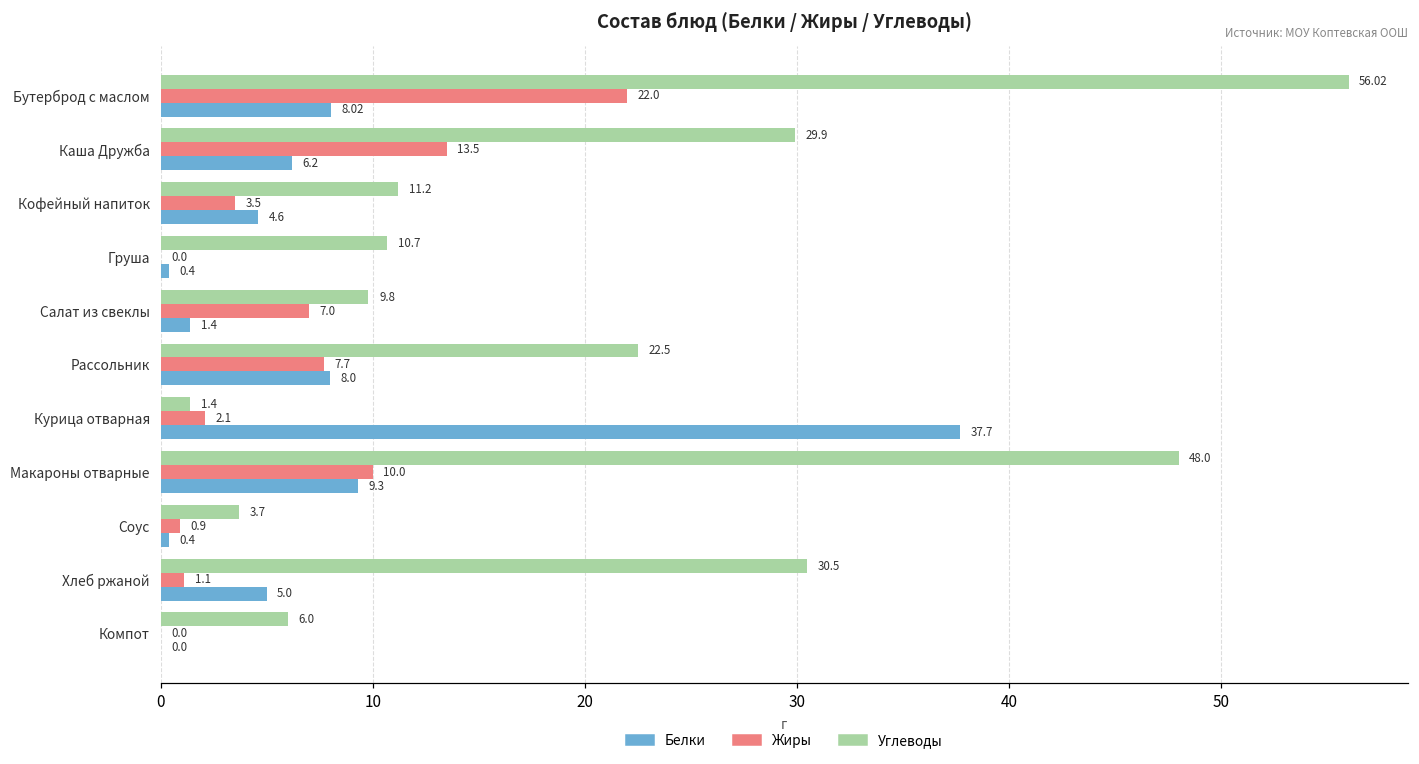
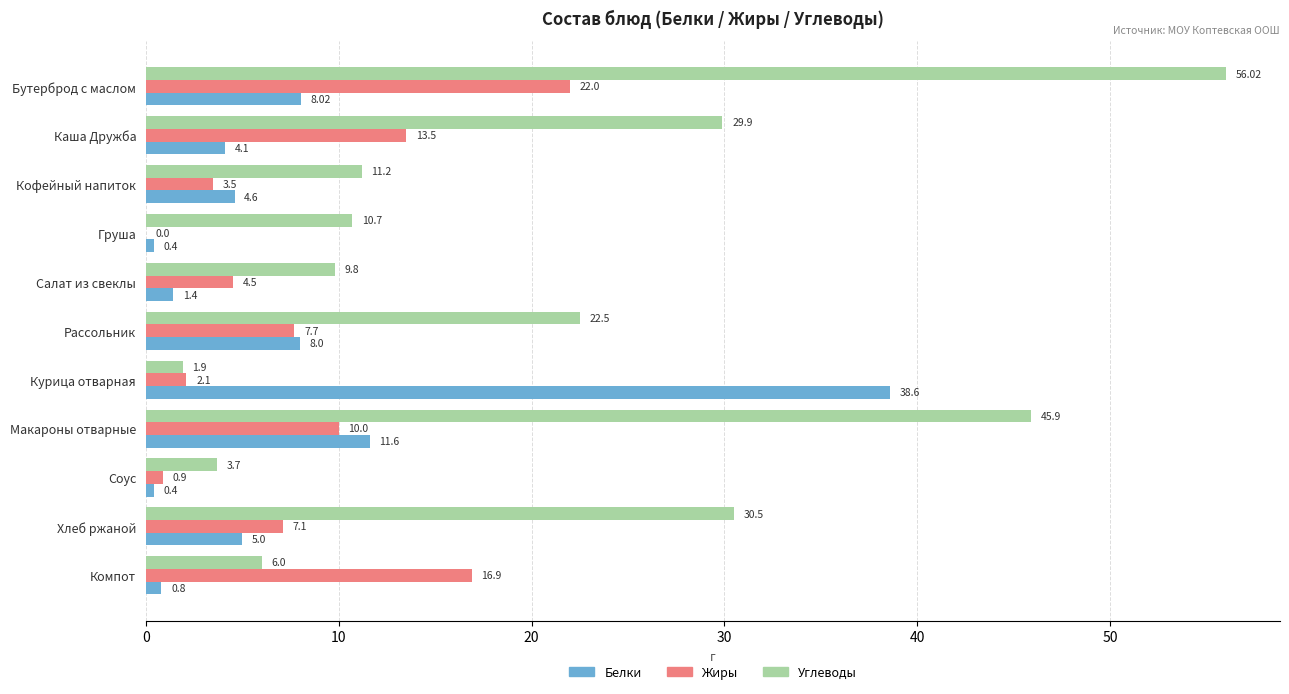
Белки, Каша Дружба: 6.2 -> 4.1
Жиры, Салат из свеклы: 7.0 -> 4.5
Углеводы, Курица отварная: 1.4 -> 1.9
Белки, Курица отварная: 37.7 -> 38.6
Углеводы, Макароны отварные: 48.0 -> 45.9
Белки, Макароны отварные: 9.3 -> 11.6
Жиры, Хлеб ржаной: 1.1 -> 7.1
Жиры, Компот: 0.0 -> 16.9
Белки, Компот: 0.0 -> 0.8
